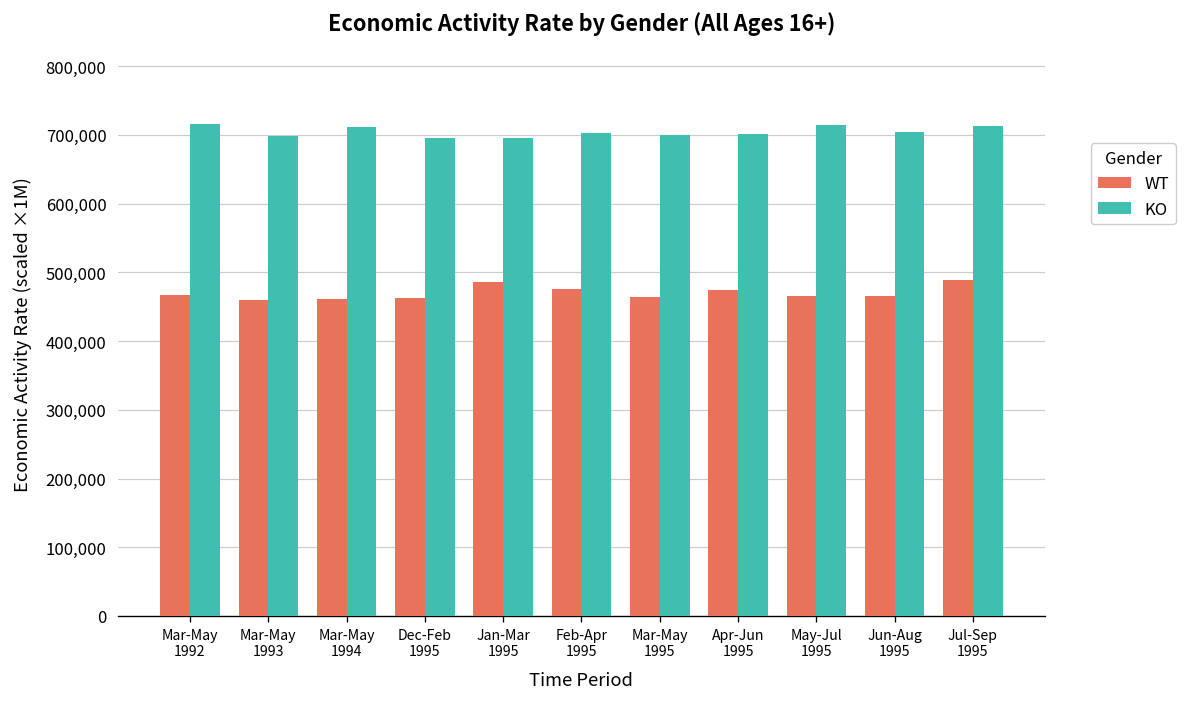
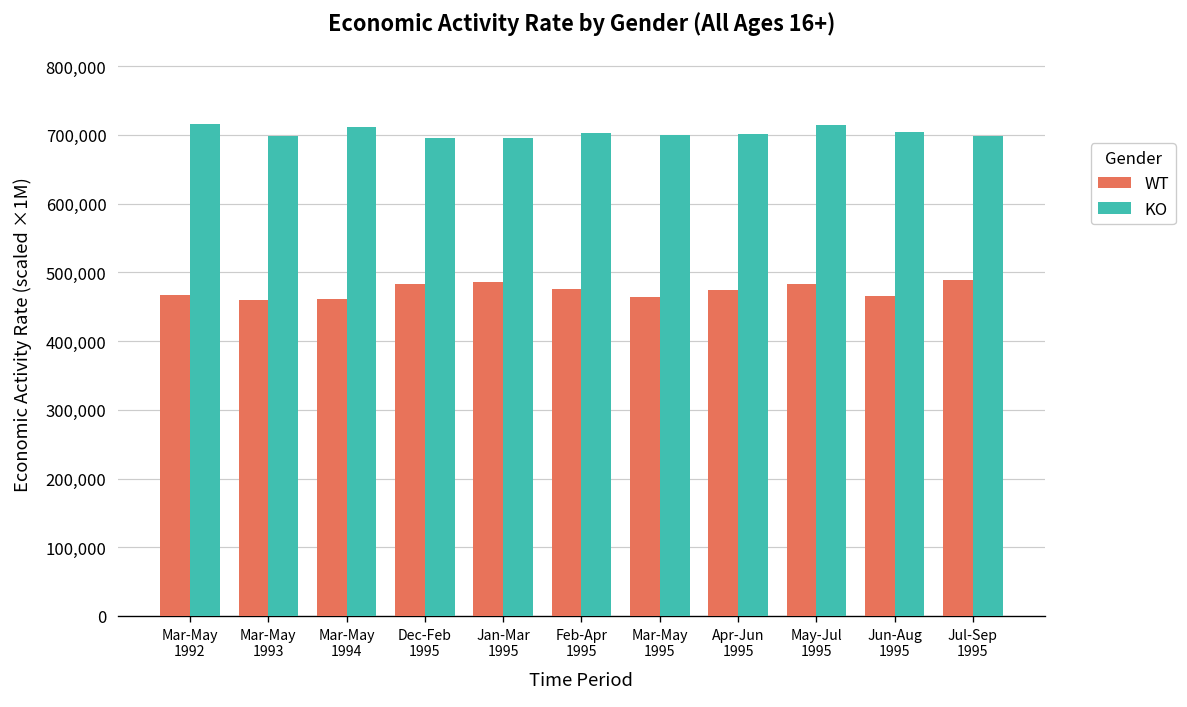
WT, Dec-Feb 1995: 460,000 -> 480,000
WT, May-Jul 1995: 470,000 -> 480,000
KO, Jul-Sep 1995: 710,000 -> 700,000
